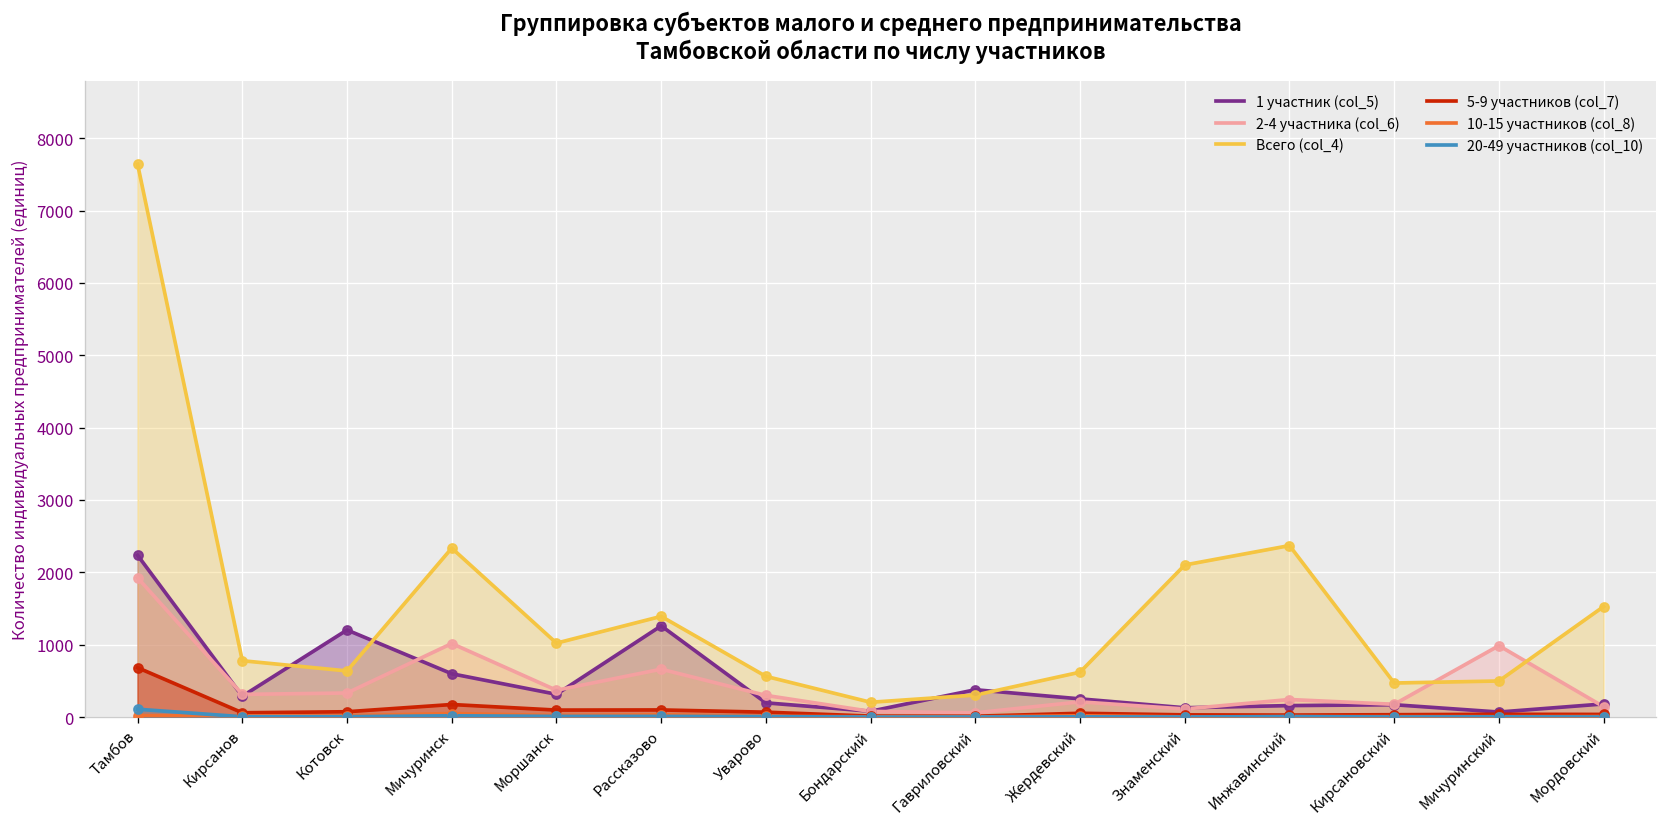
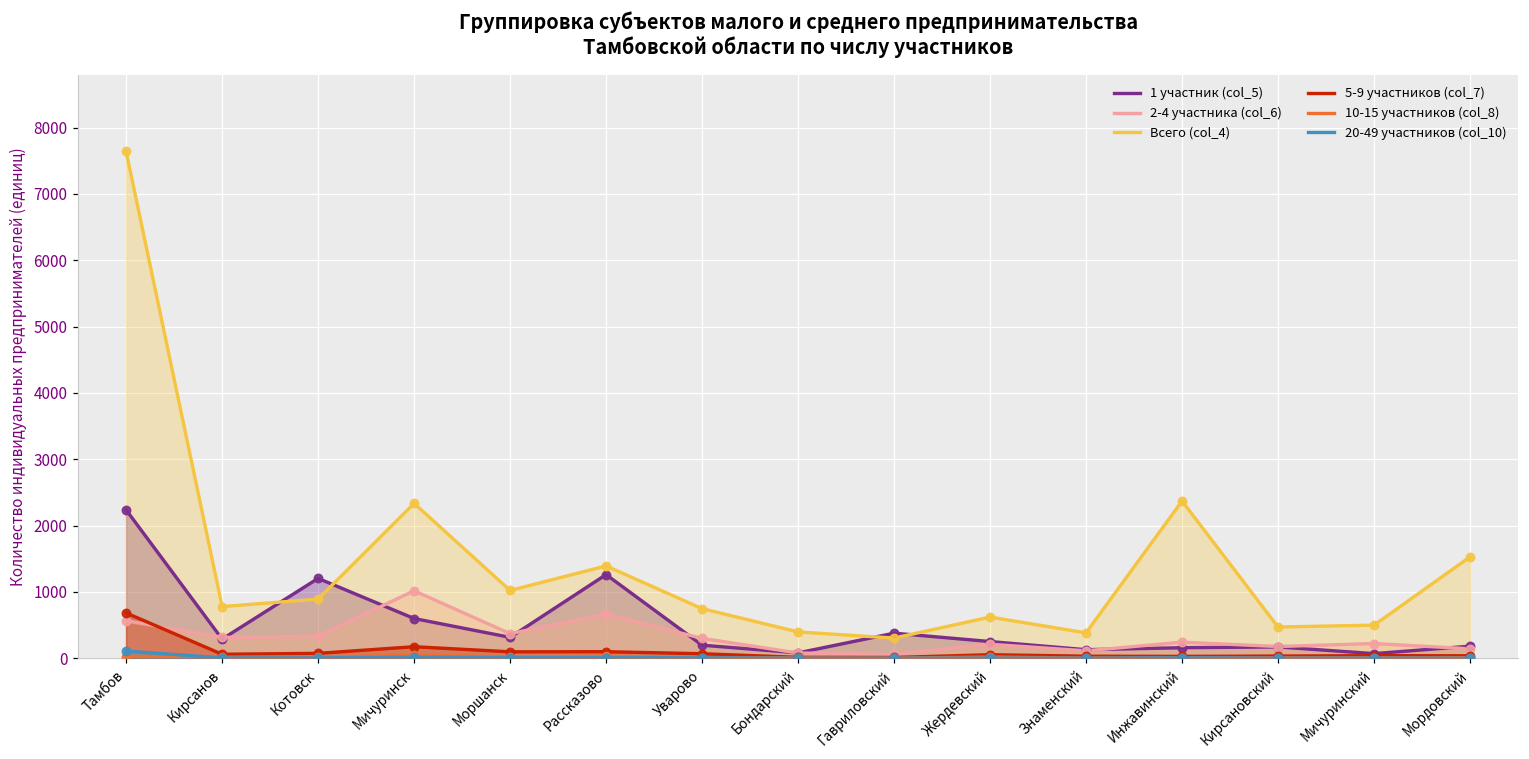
2-4 участника (col_6), Тамбов: 1900 -> 600
Всего (col_4), Котовск: 600 -> 900
Всего (col_4), Уварово: 600 -> 700
Всего (col_4), Бондарский: 200 -> 400
Всего (col_4), Знаменский: 2100 -> 400
2-4 участника (col_6), Мичуринский: 1000 -> 200
